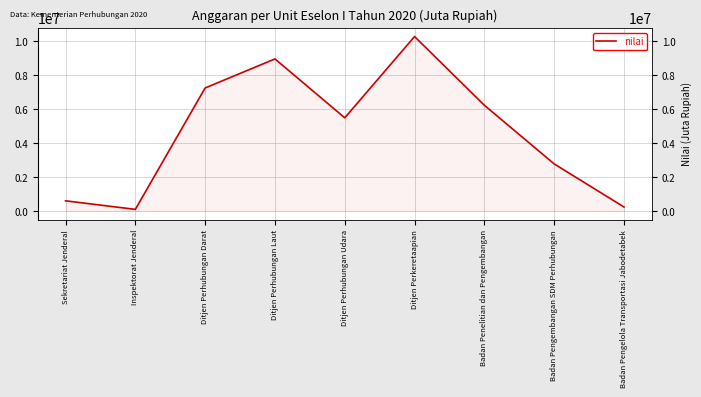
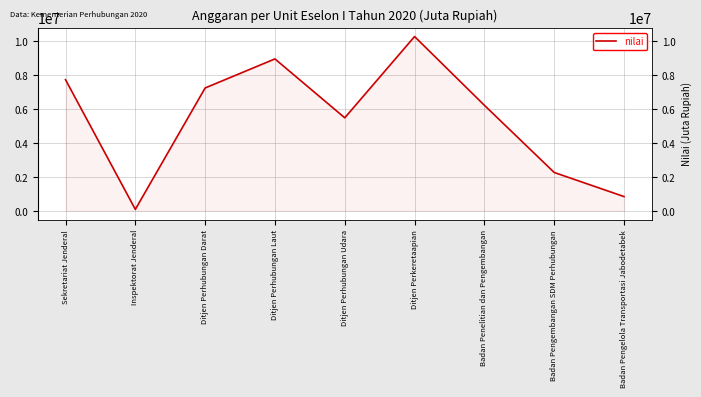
Sekretariat Jenderal: 600000 -> 7700000
Badan Pengembangan SDM Perhubungan: 2800000 -> 2300000
Badan Pengelola Transportasi Jabodetabek: 200000 -> 800000
